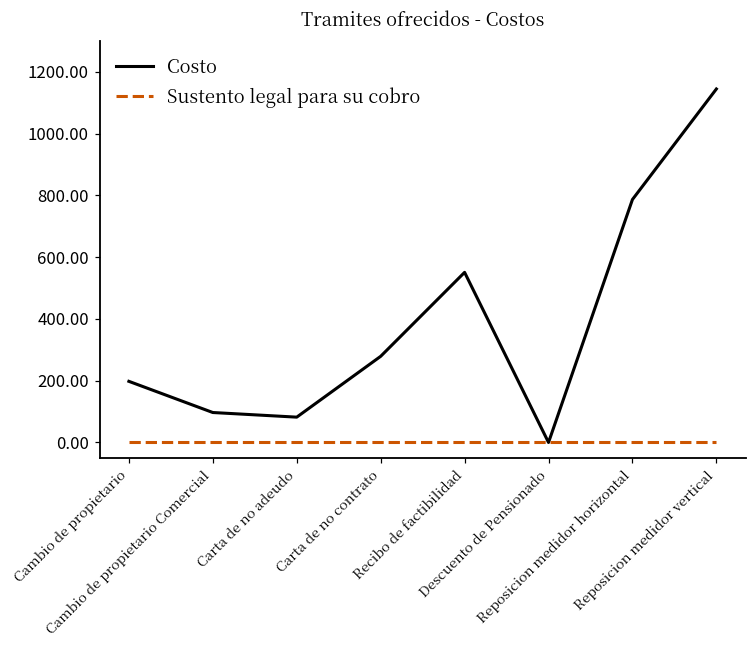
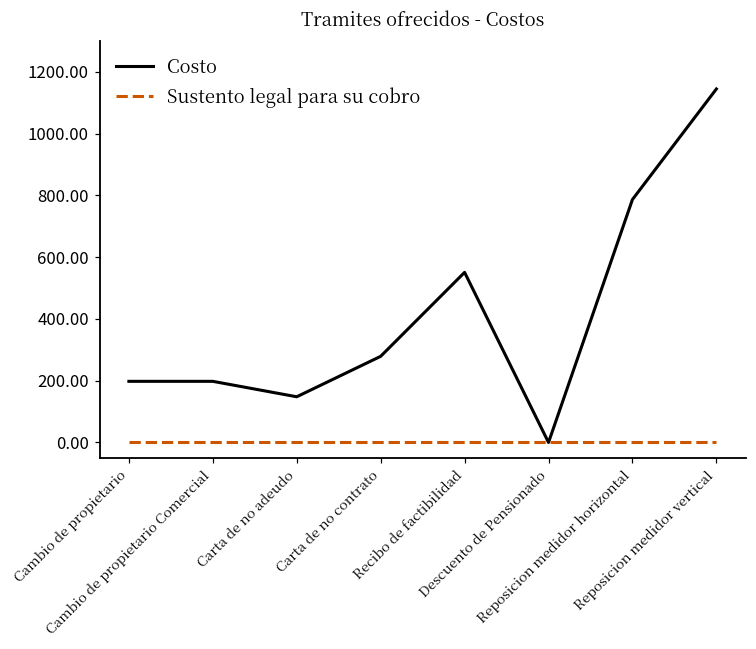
Costo, Cambio de propietario Comercial: 100 -> 200
Costo, Carta de no adeudo: 80 -> 150
